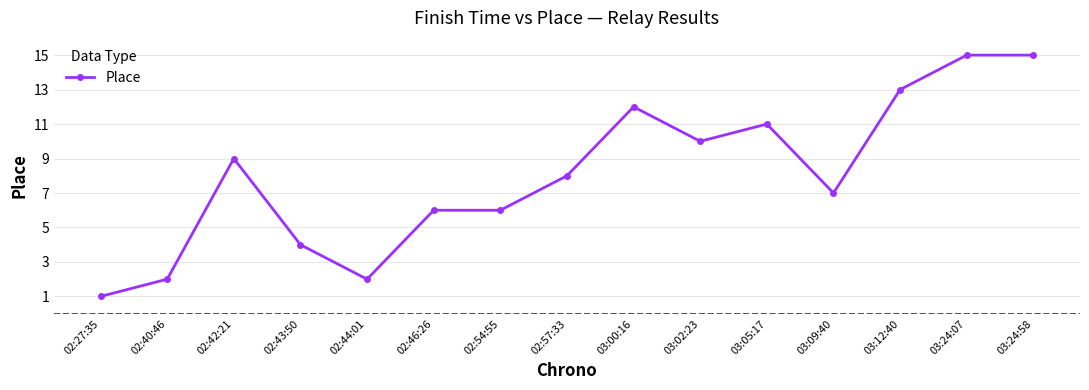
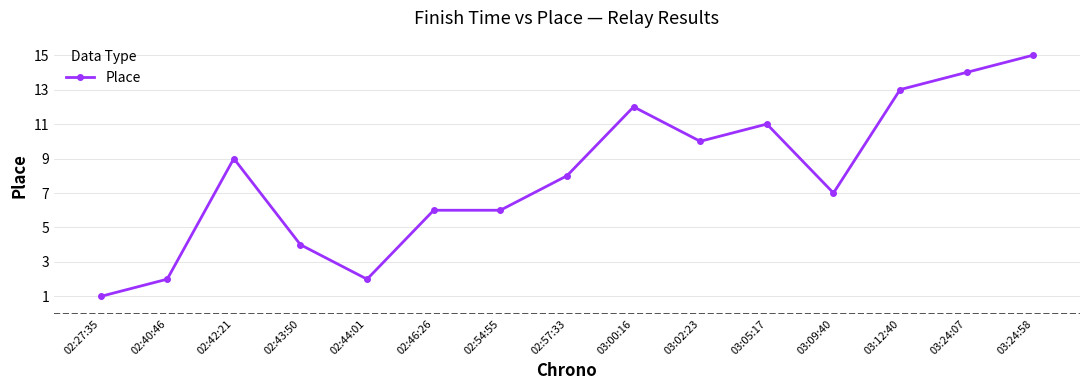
03:24:07: 15 -> 14
